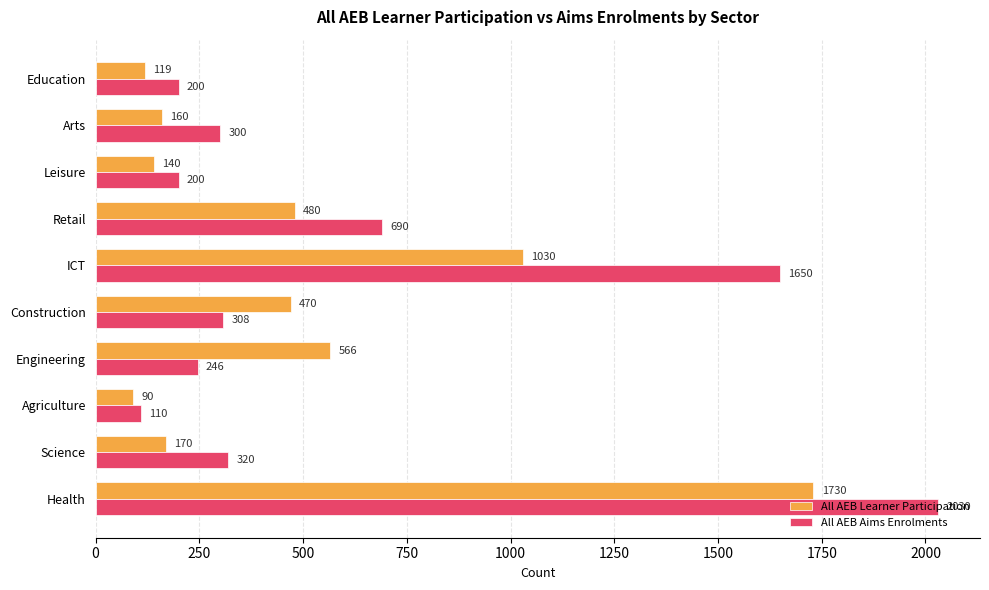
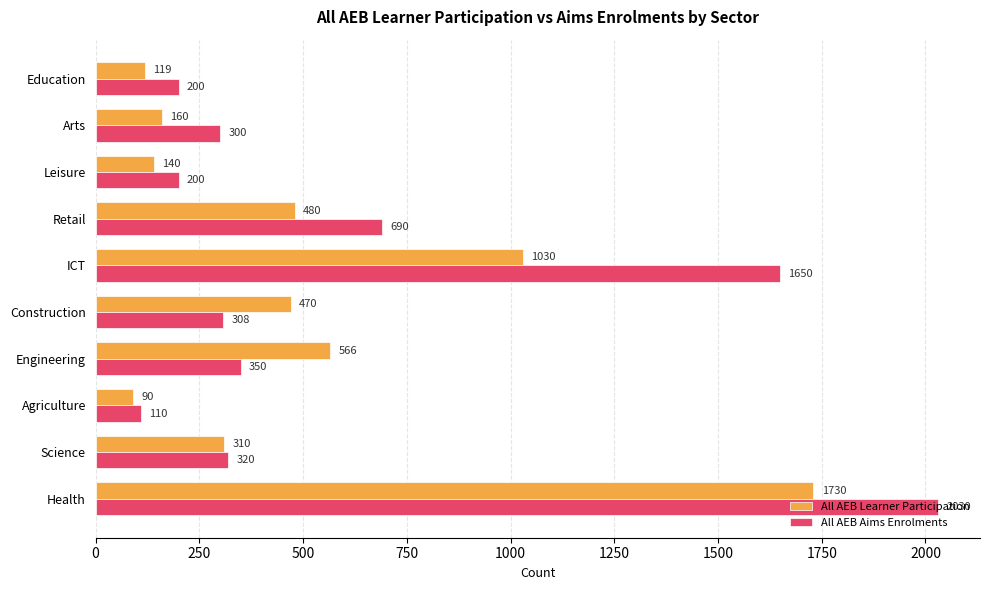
All AEB Aims Enrolments, Engineering: 246 -> 350
All AEB Learner Participation, Science: 170 -> 310
